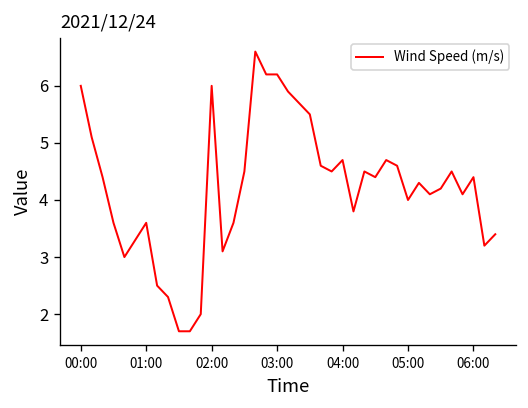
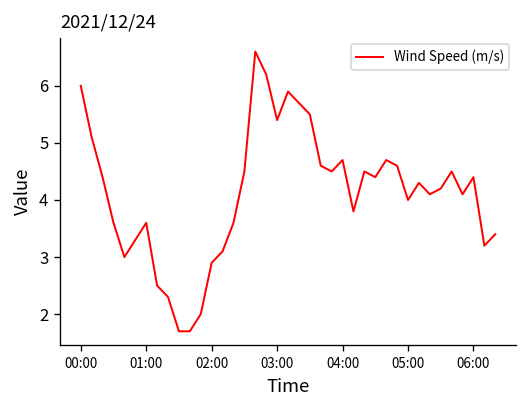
02:00: 6.0 -> 2.9
03:00: 6.2 -> 5.4
